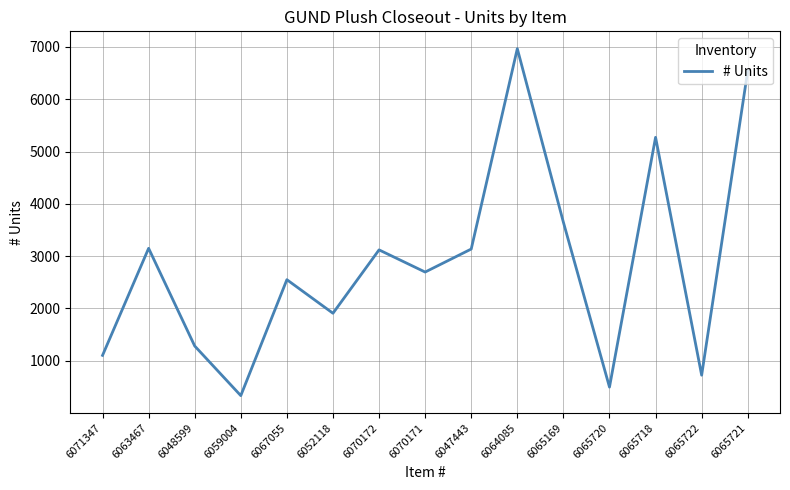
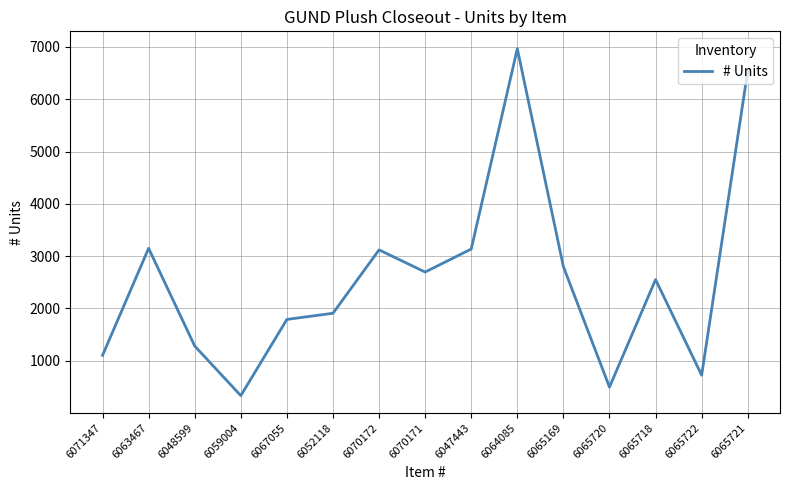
6067055: 2600 -> 1800
6065169: 3600 -> 2800
6065718: 5300 -> 2600
